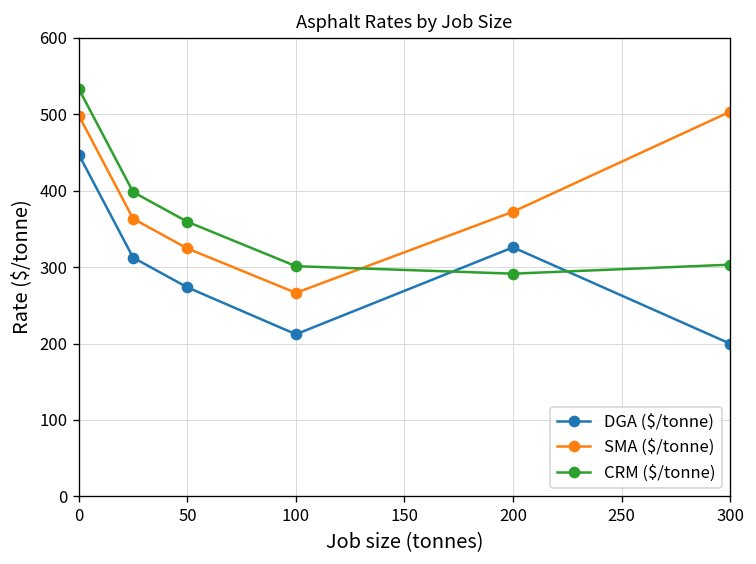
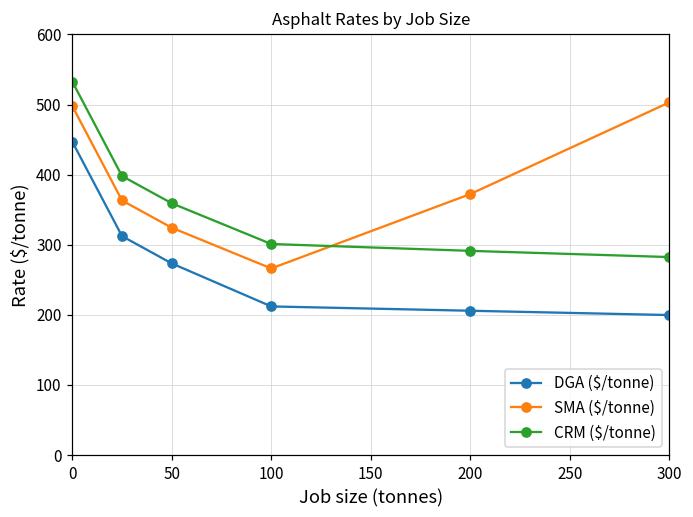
DGA ($/tonne), 200: 330 -> 210
CRM ($/tonne), 300: 300 -> 280
